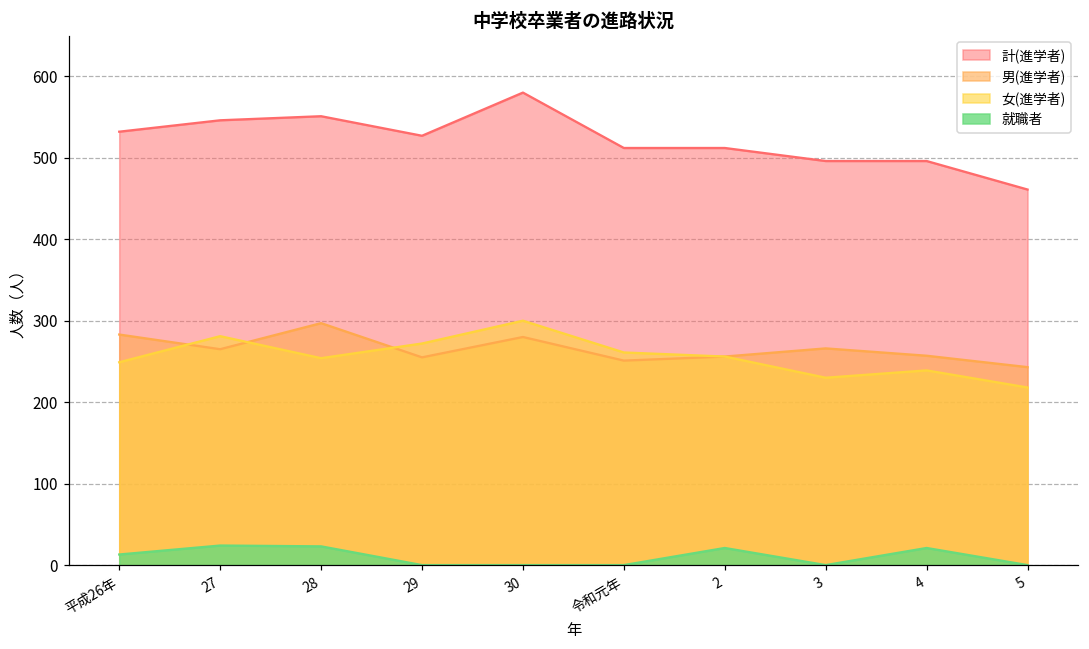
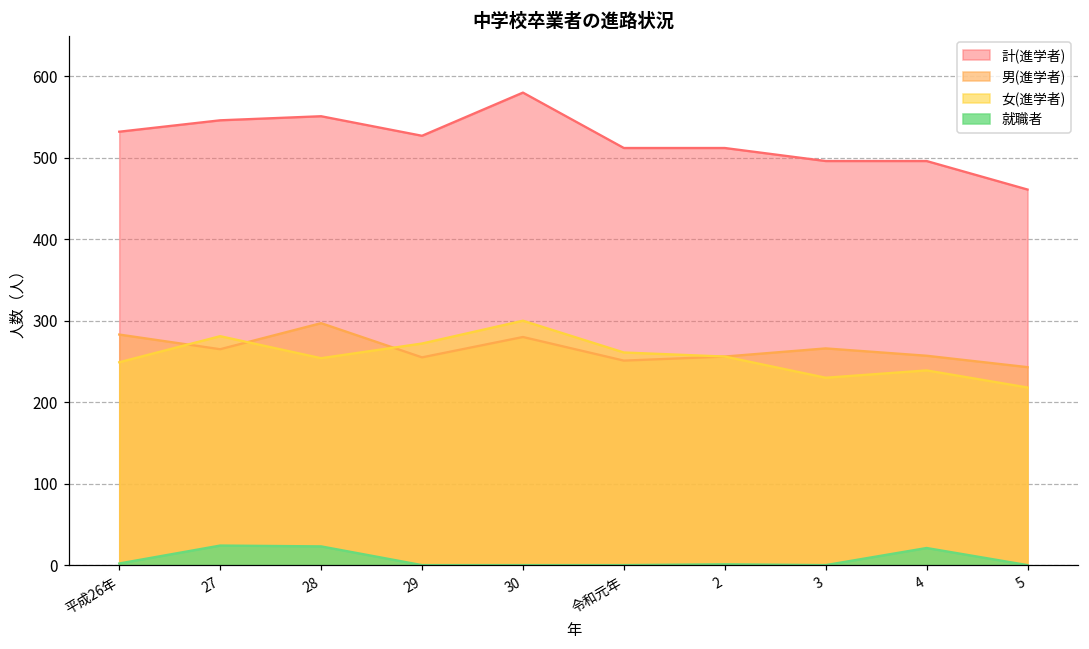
就職者, 平成26年: 10 -> 0
就職者, 2: 20 -> 0
